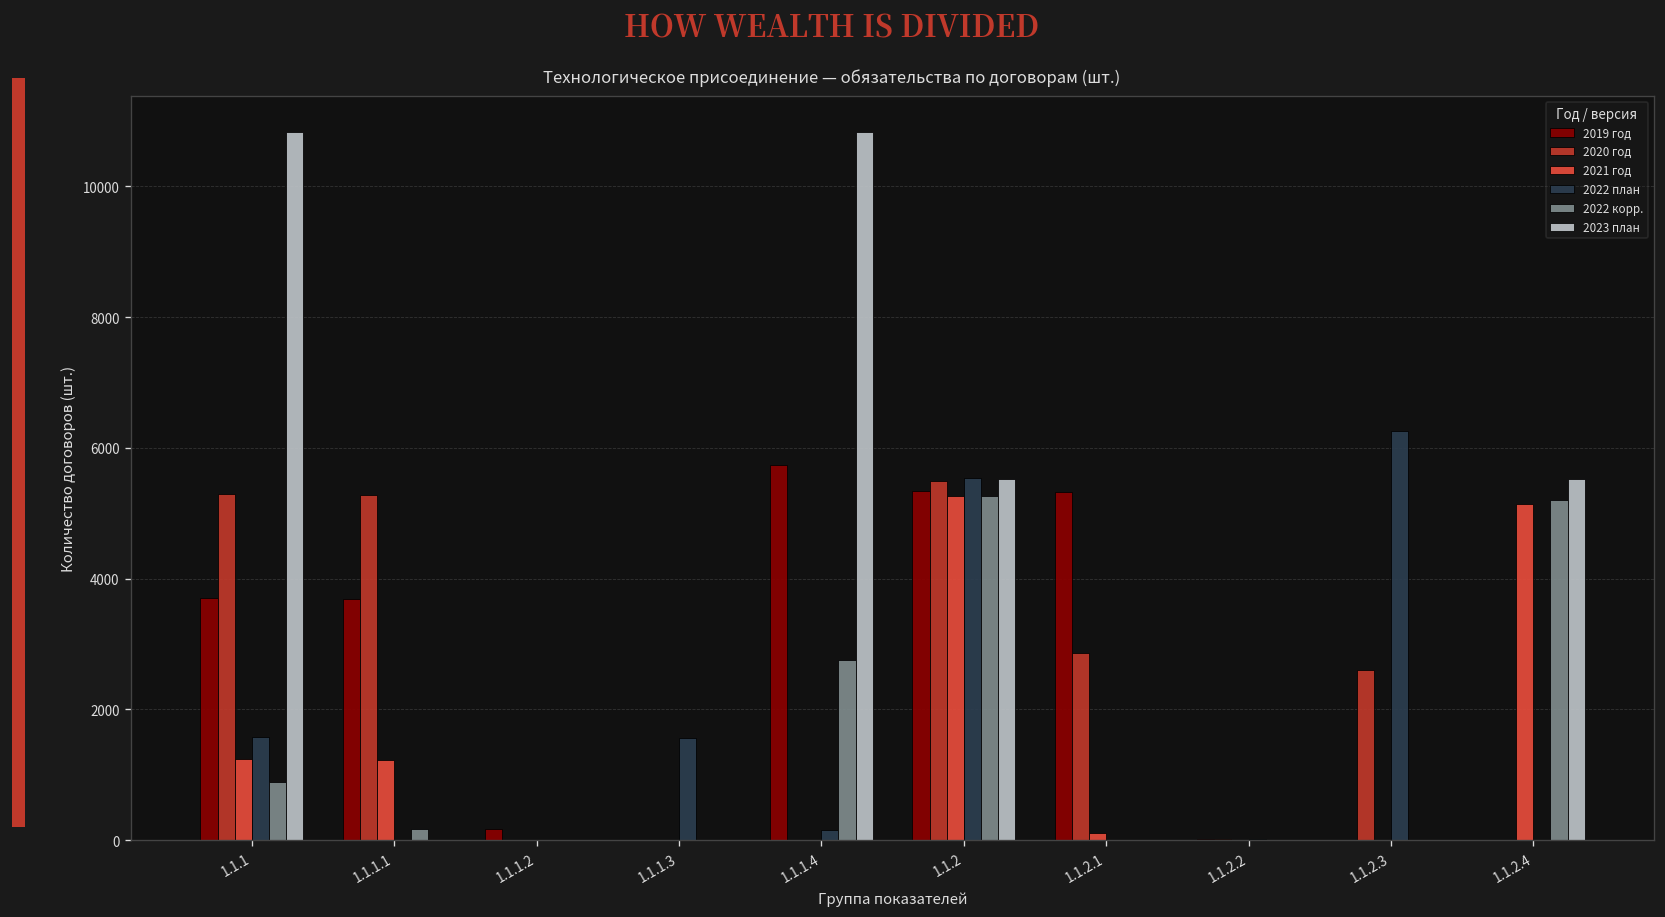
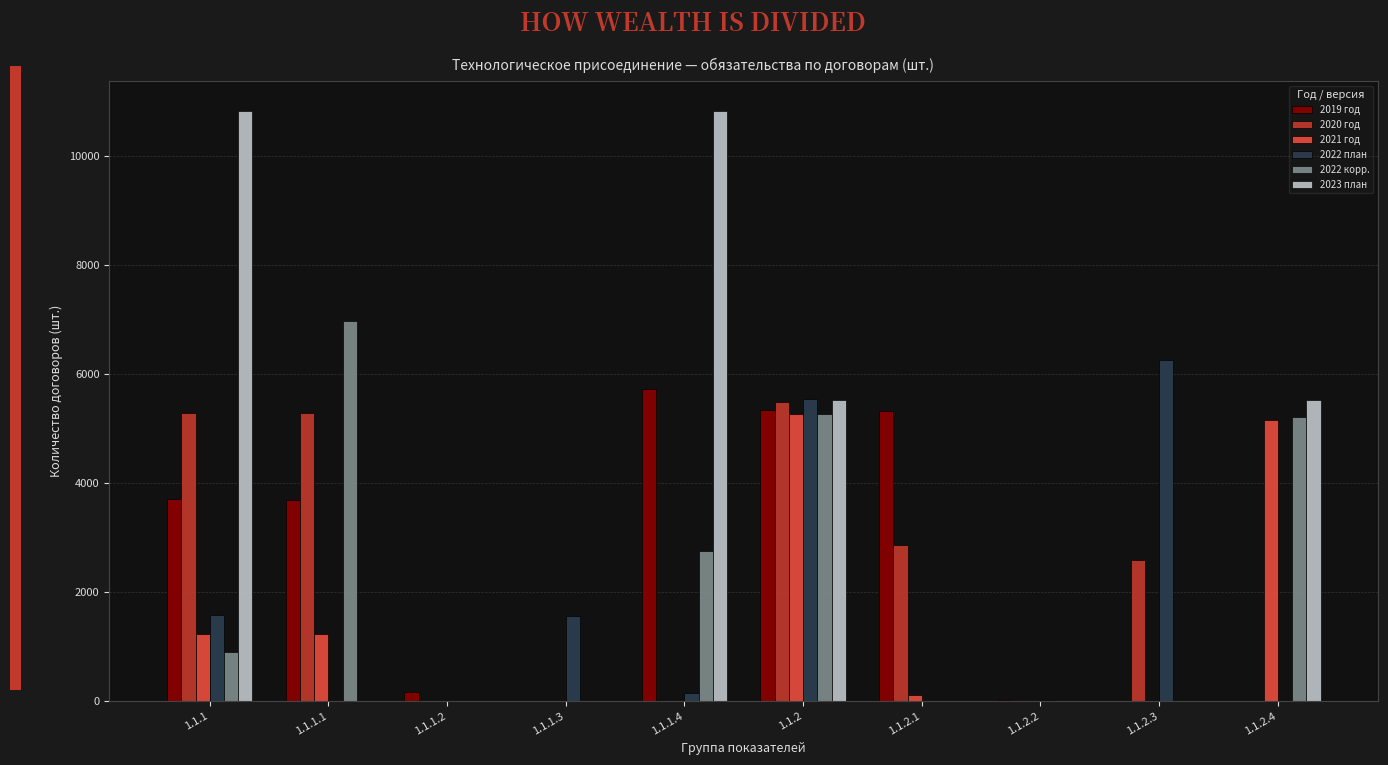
2022 корр., 1.1.1.1: 200 -> 7000
